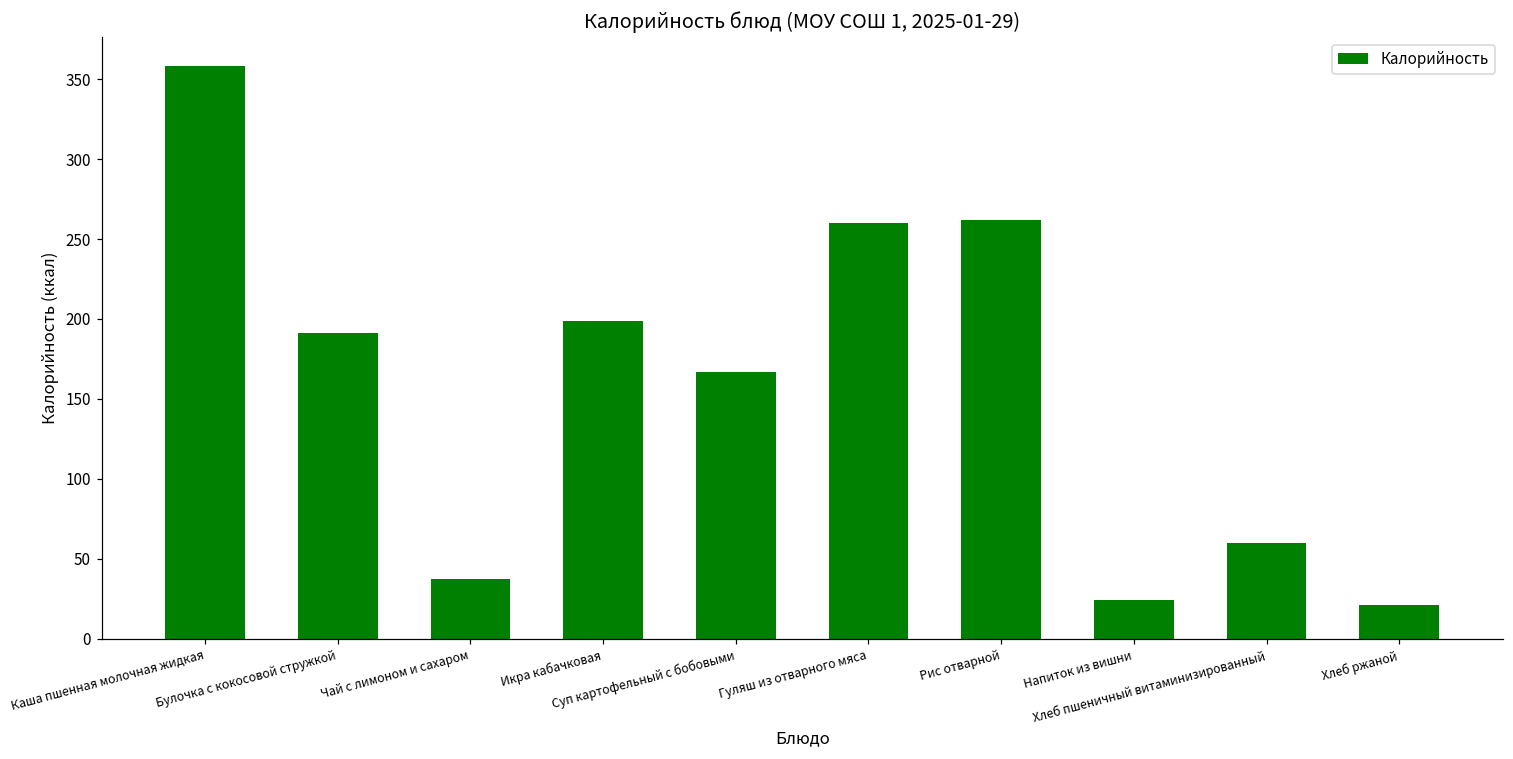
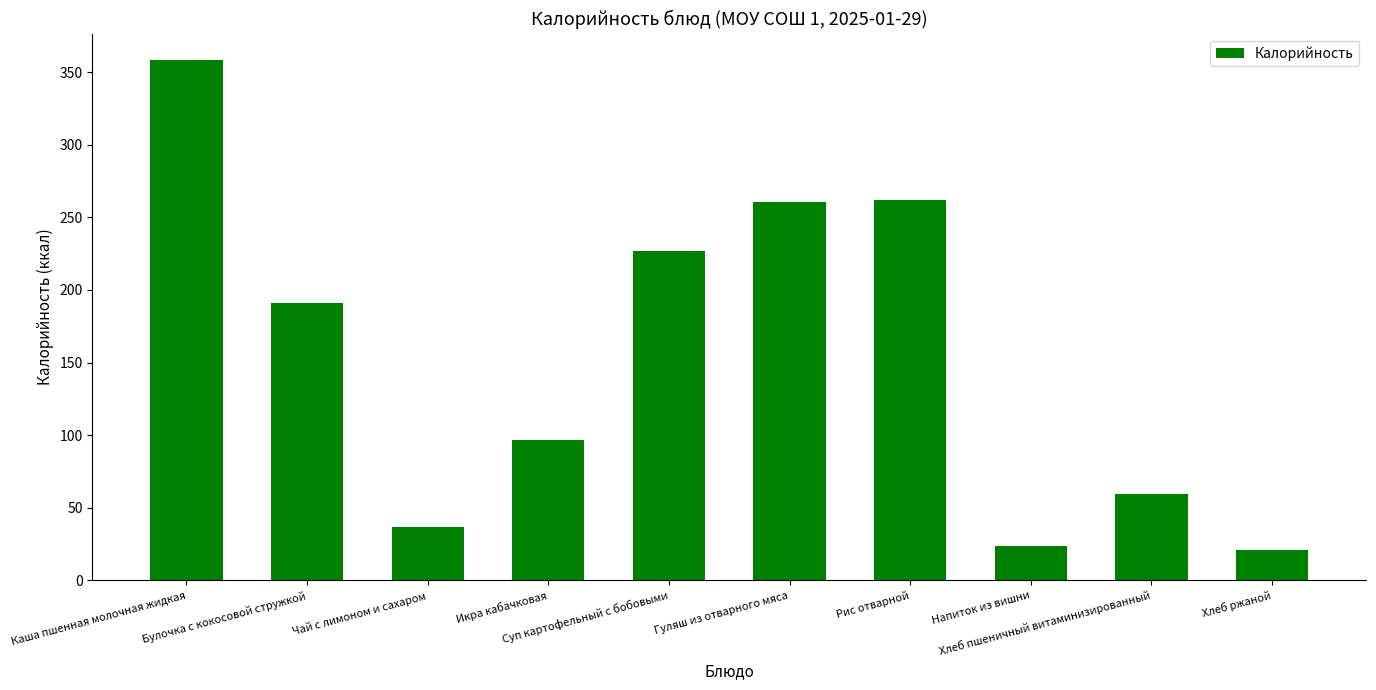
Икра кабачковая: 199 -> 97
Суп картофельный с бобовыми: 167 -> 227
